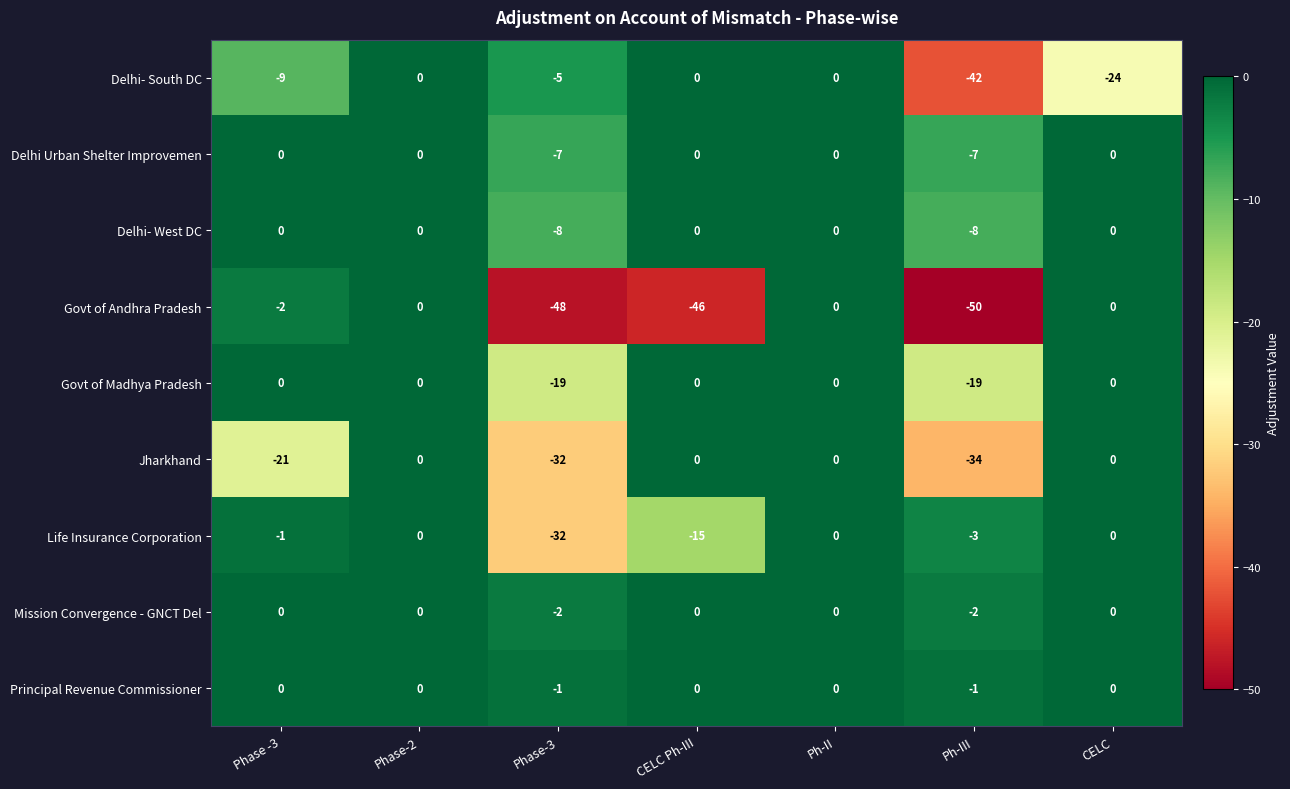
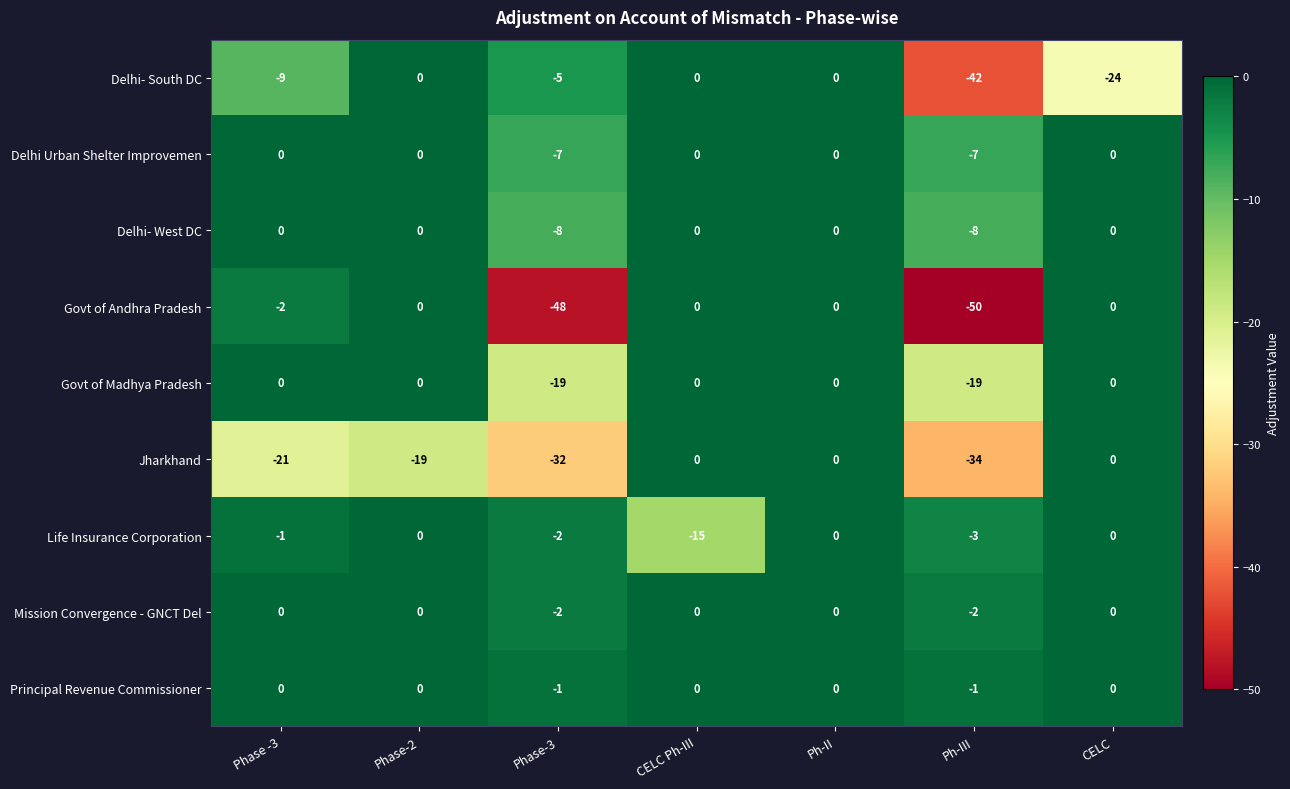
Govt of Andhra Pradesh, CELC Ph-III: -46 -> 0
Jharkhand, Phase-2: 0 -> -19
Life Insurance Corporation, Phase-3: -32 -> -2
